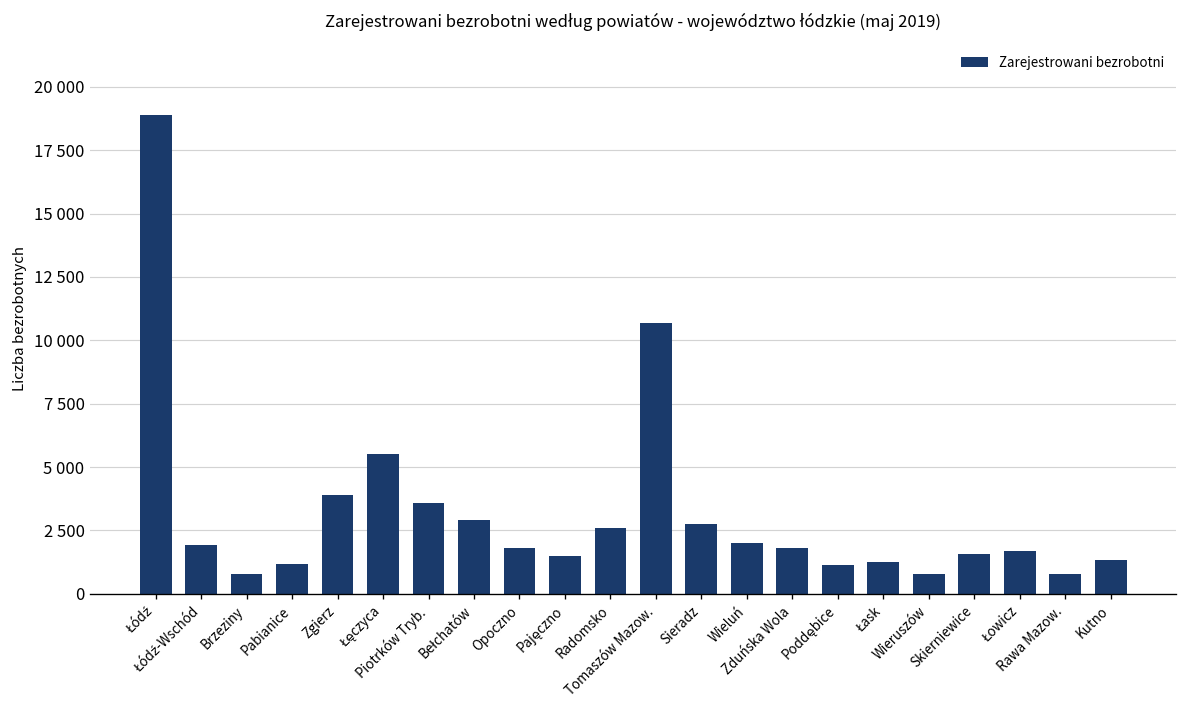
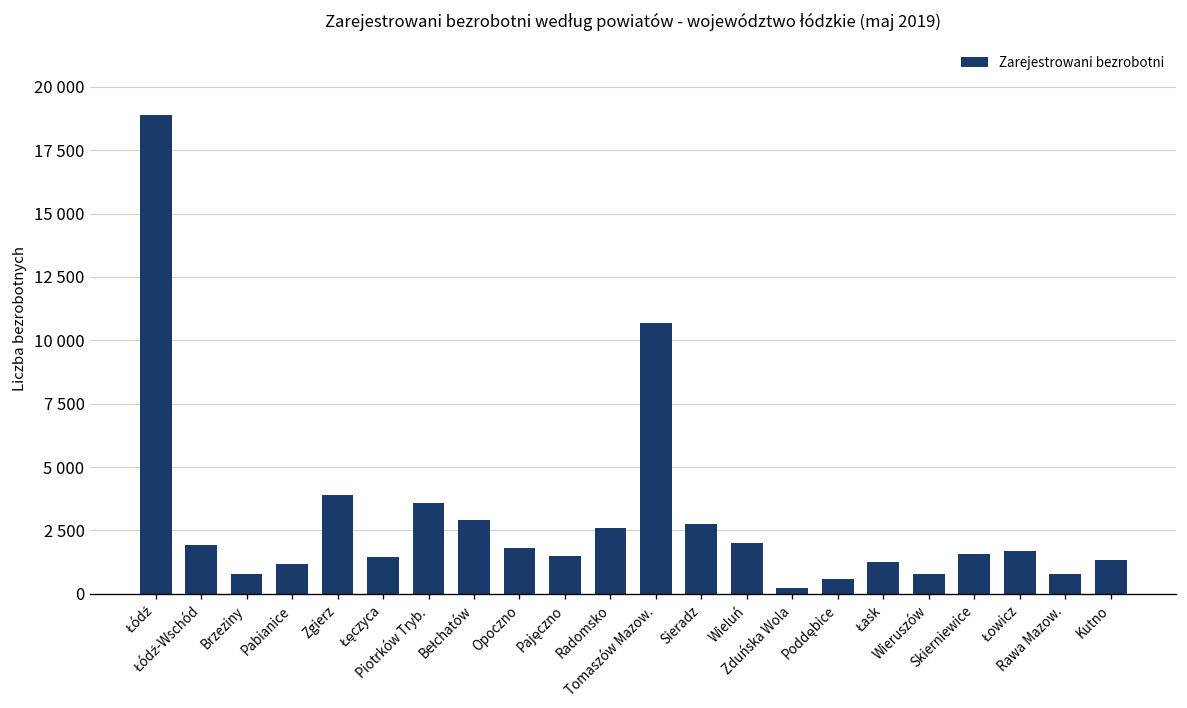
Łęczyca: 5500 -> 1500
Zduńska Wola: 1800 -> 200
Poddębice: 1100 -> 600
